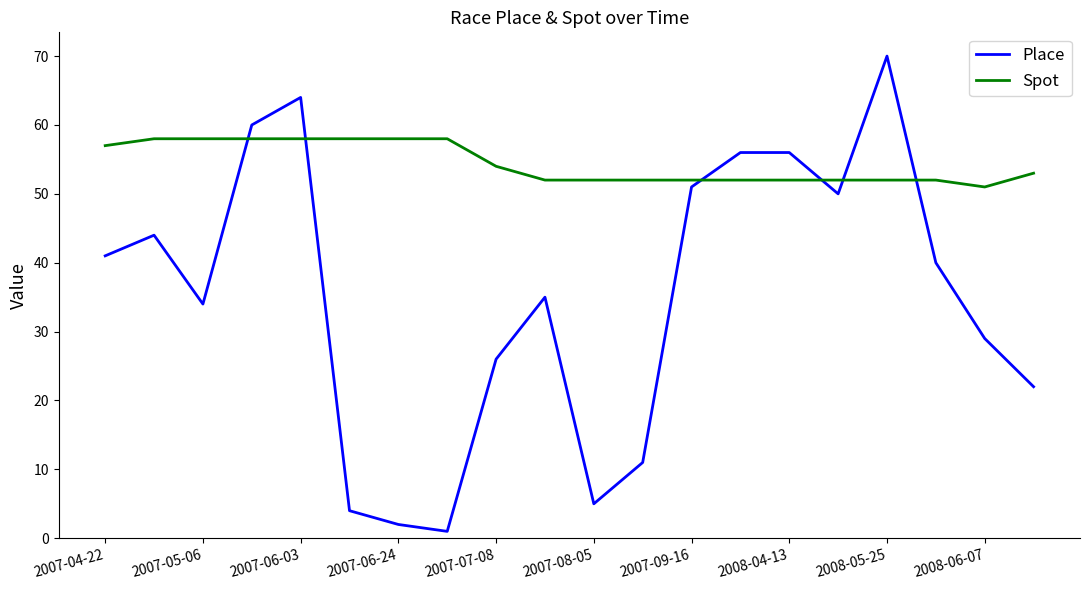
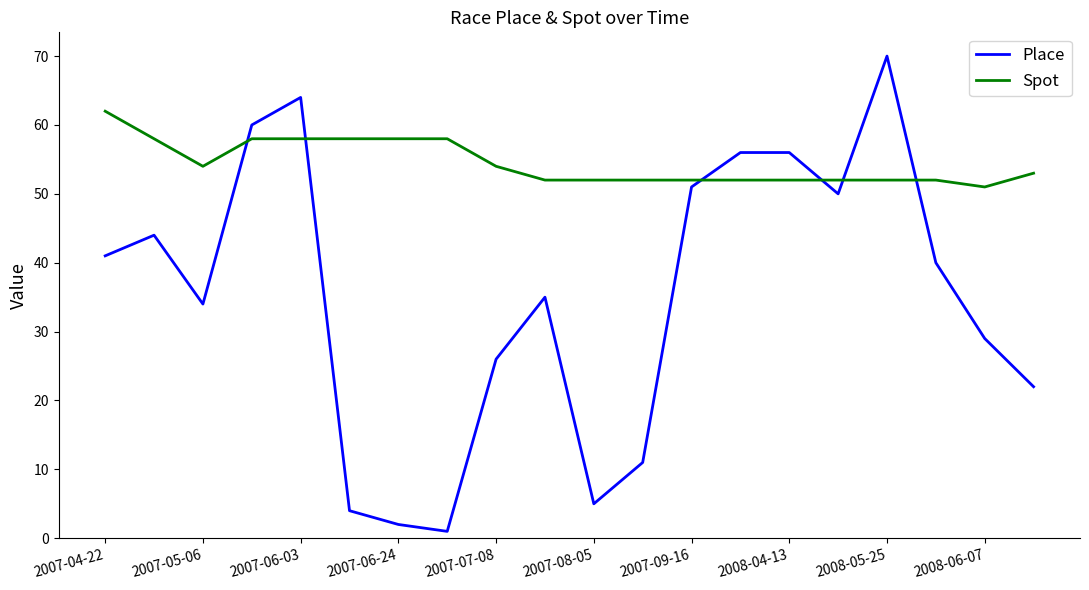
Spot, 2007-04-22: 57 -> 62
Spot, 2007-05-06: 58 -> 54
